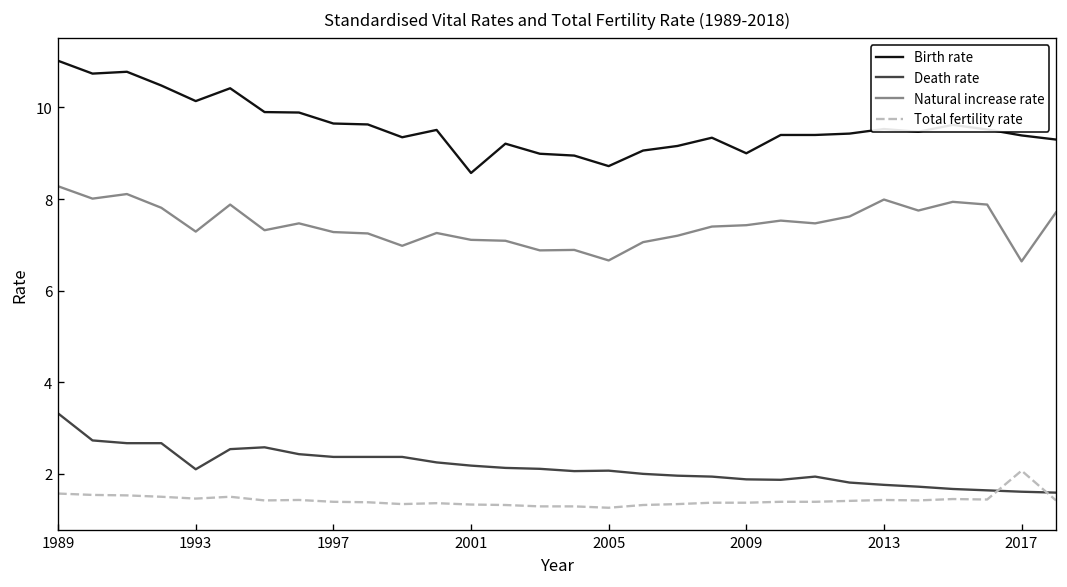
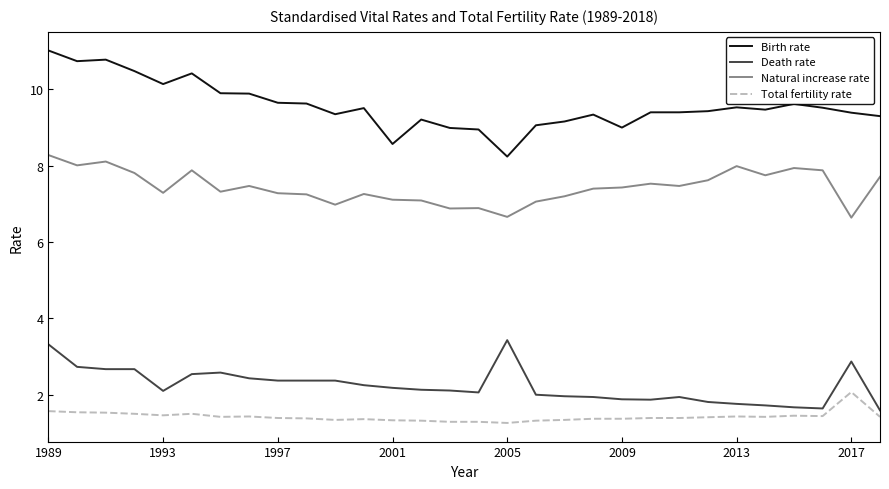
Birth rate, 2005: 8.7 -> 8.2
Death rate, 2005: 2.1 -> 3.4
Death rate, 2017: 1.6 -> 2.9
